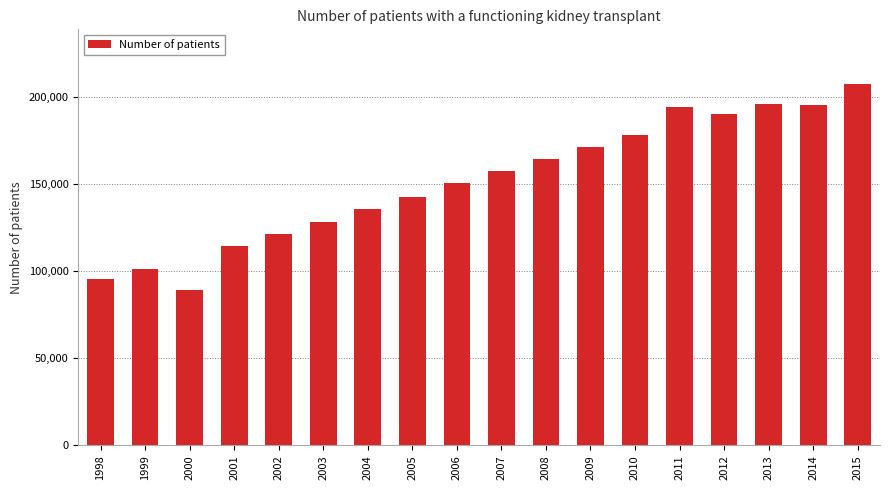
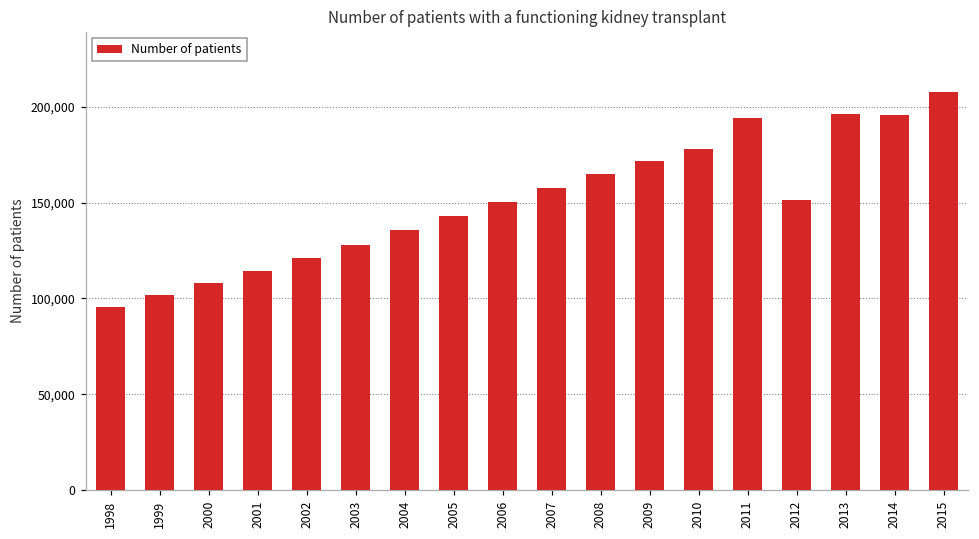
2000: 89,000 -> 108,000
2012: 190,000 -> 151,000
